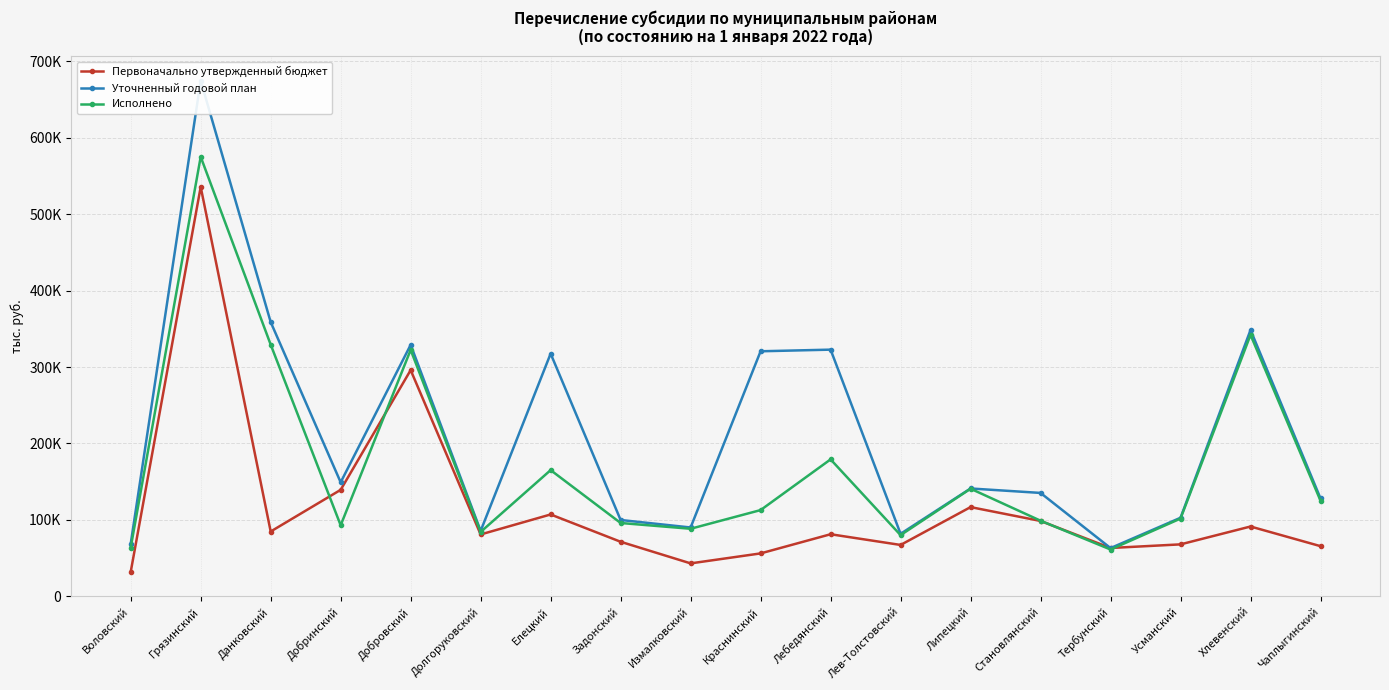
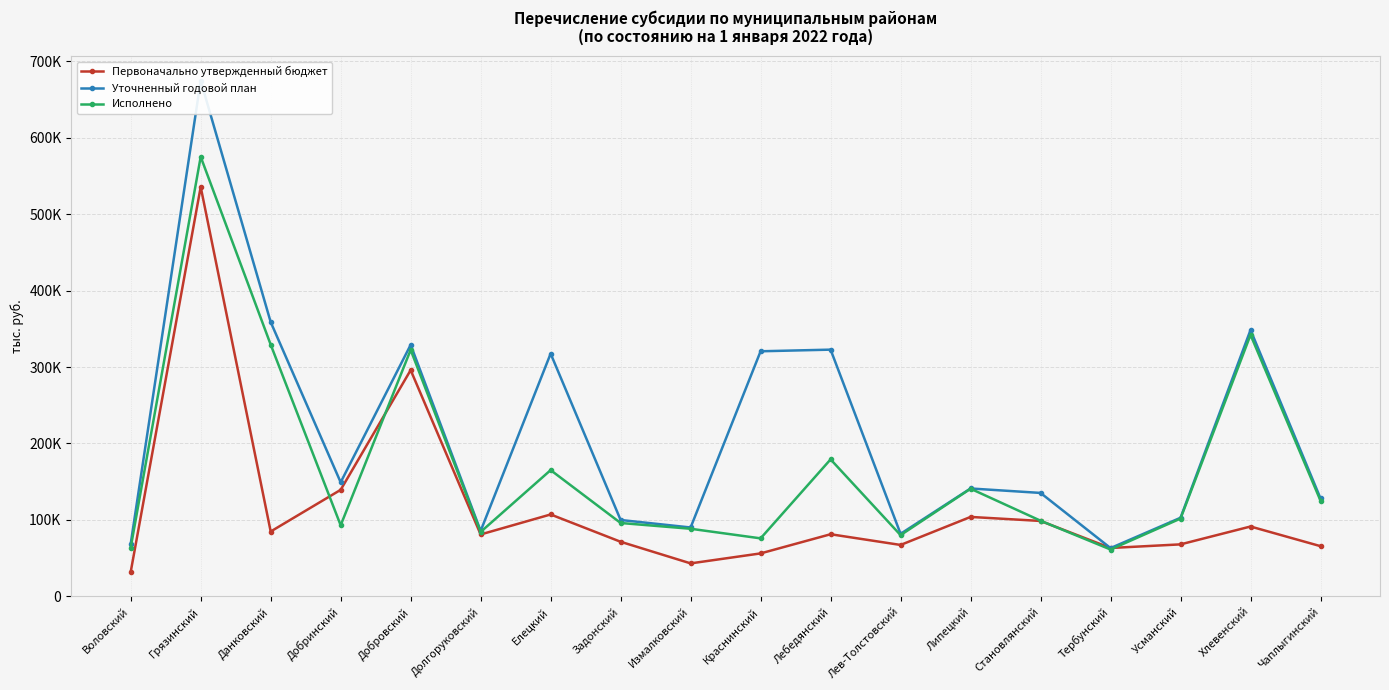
Исполнено, Краснинский: 110000 -> 80000
Первоначально утвержденный бюджет, Липецкий: 120000 -> 100000
